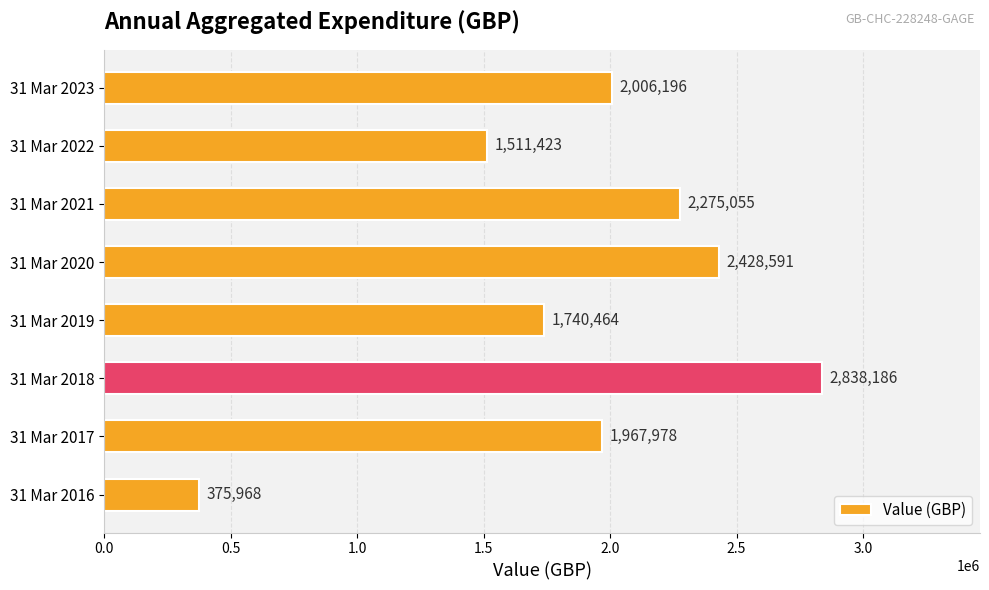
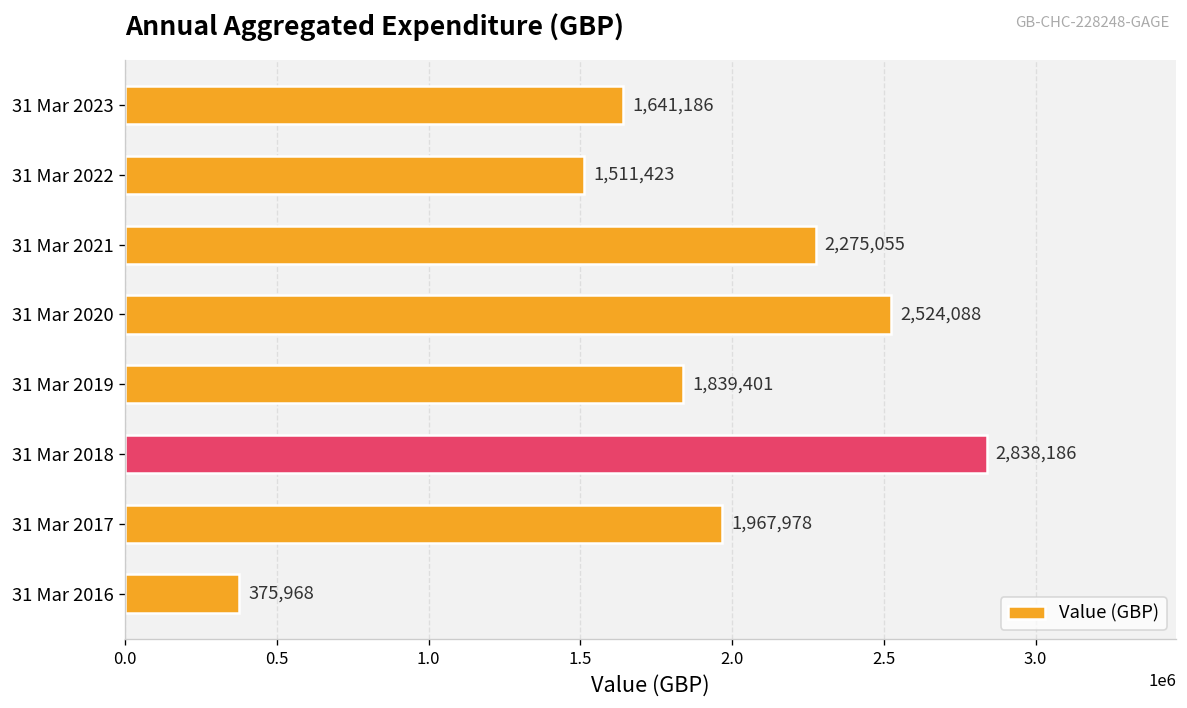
31 Mar 2023: 2,006,196 -> 1,641,186
31 Mar 2020: 2,428,591 -> 2,524,088
31 Mar 2019: 1,740,464 -> 1,839,401
